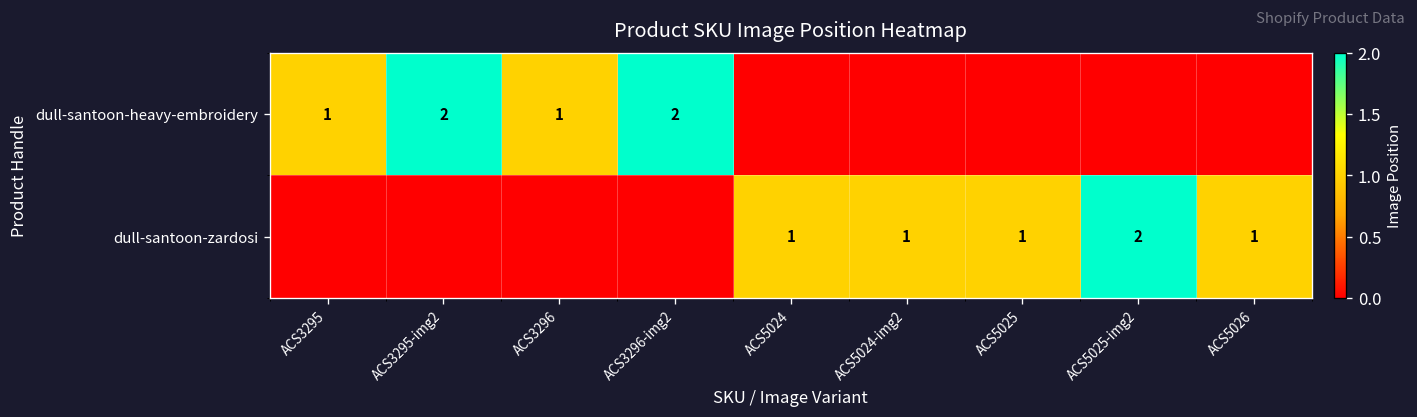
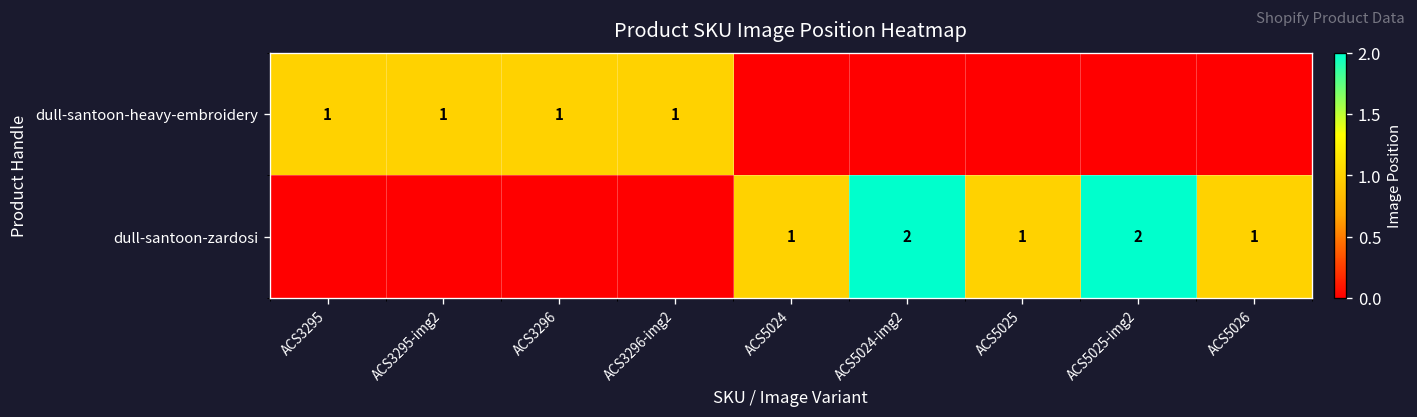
dull-santoon-heavy-embroidery, ACS3295-img2: 2 -> 1
dull-santoon-heavy-embroidery, ACS3296-img2: 2 -> 1
dull-santoon-zardosi, ACS5024-img2: 1 -> 2
